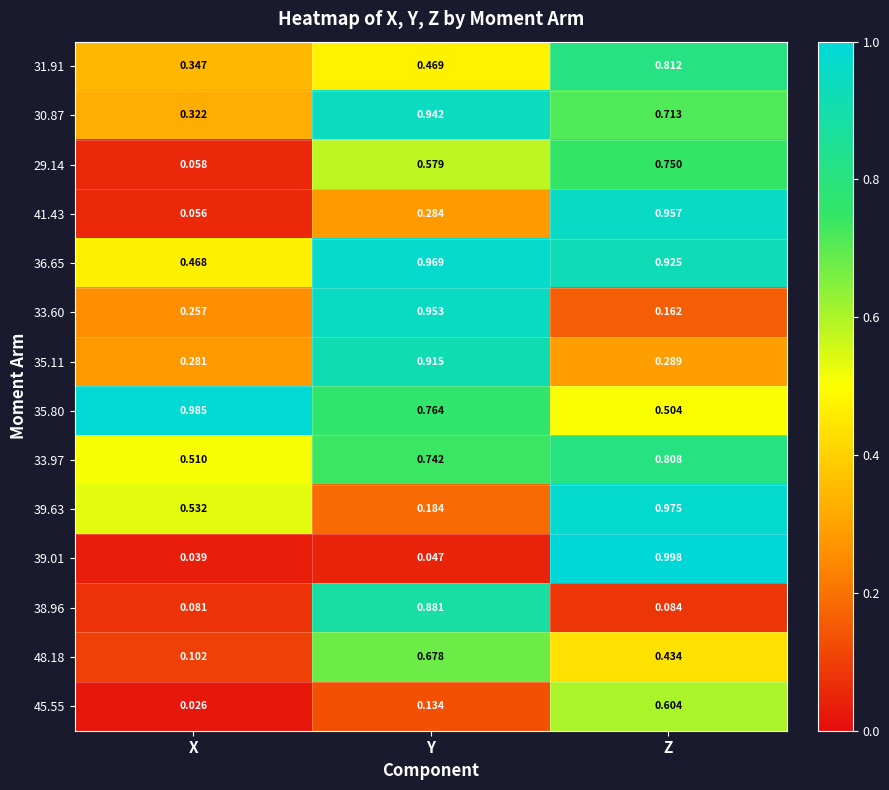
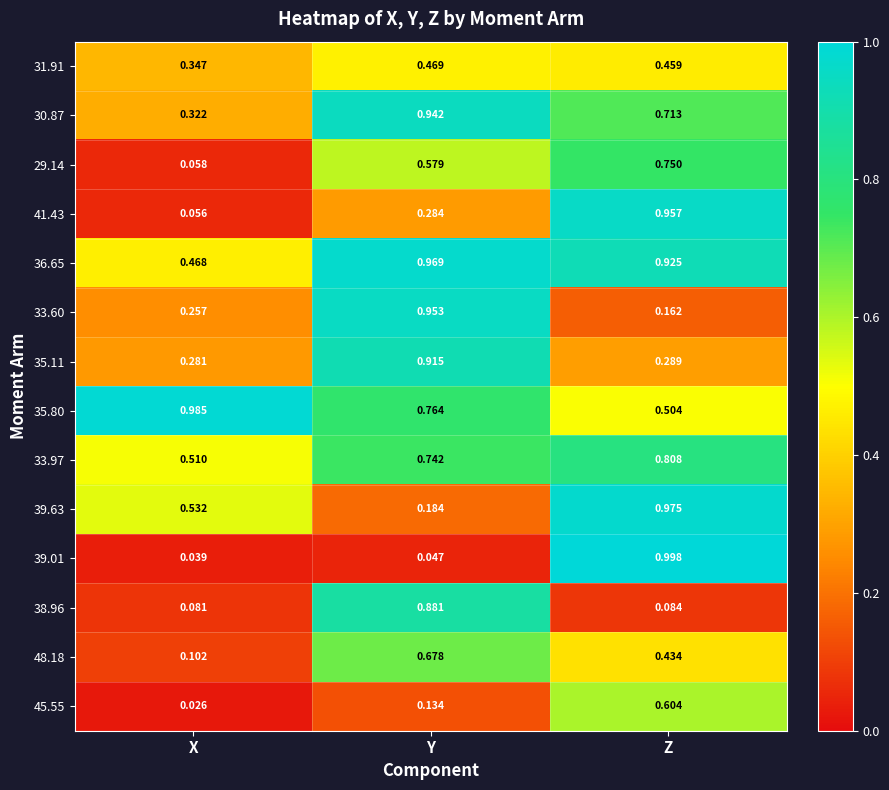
31.91, Z: 0.812 -> 0.459
